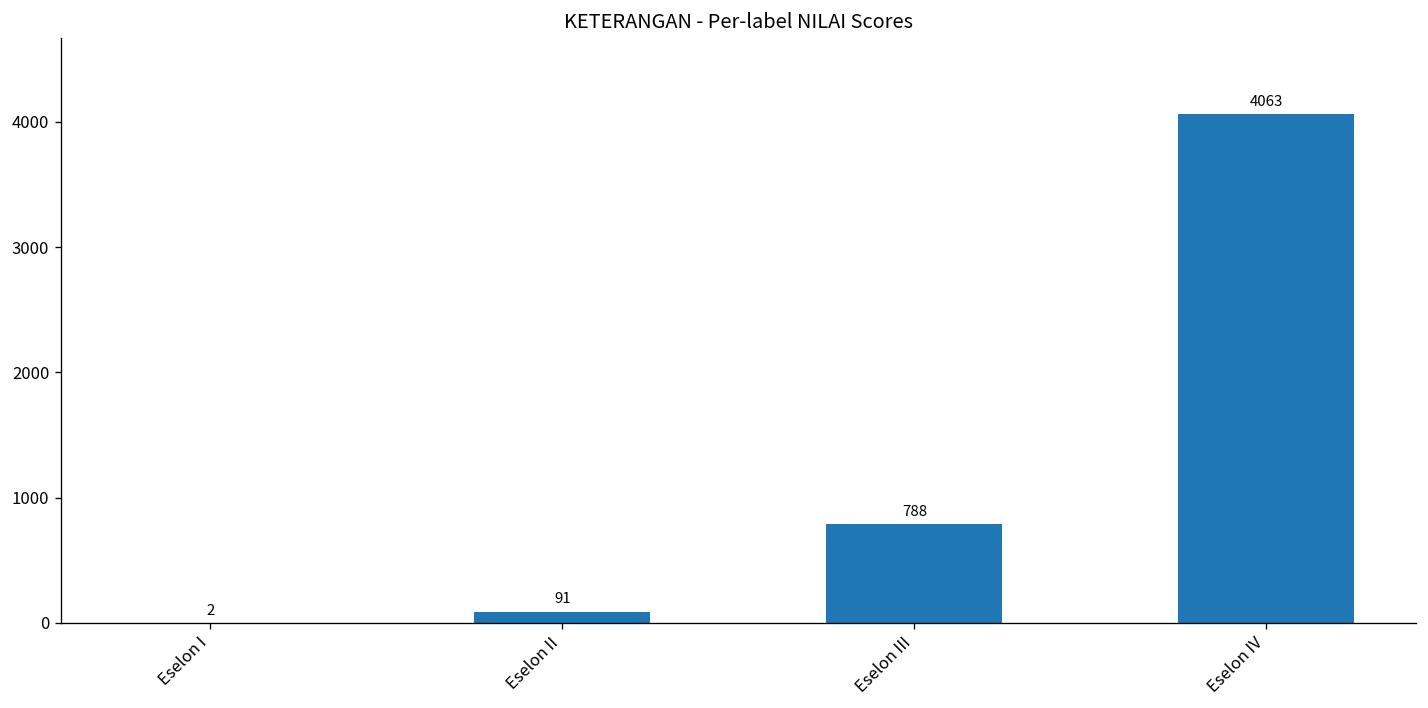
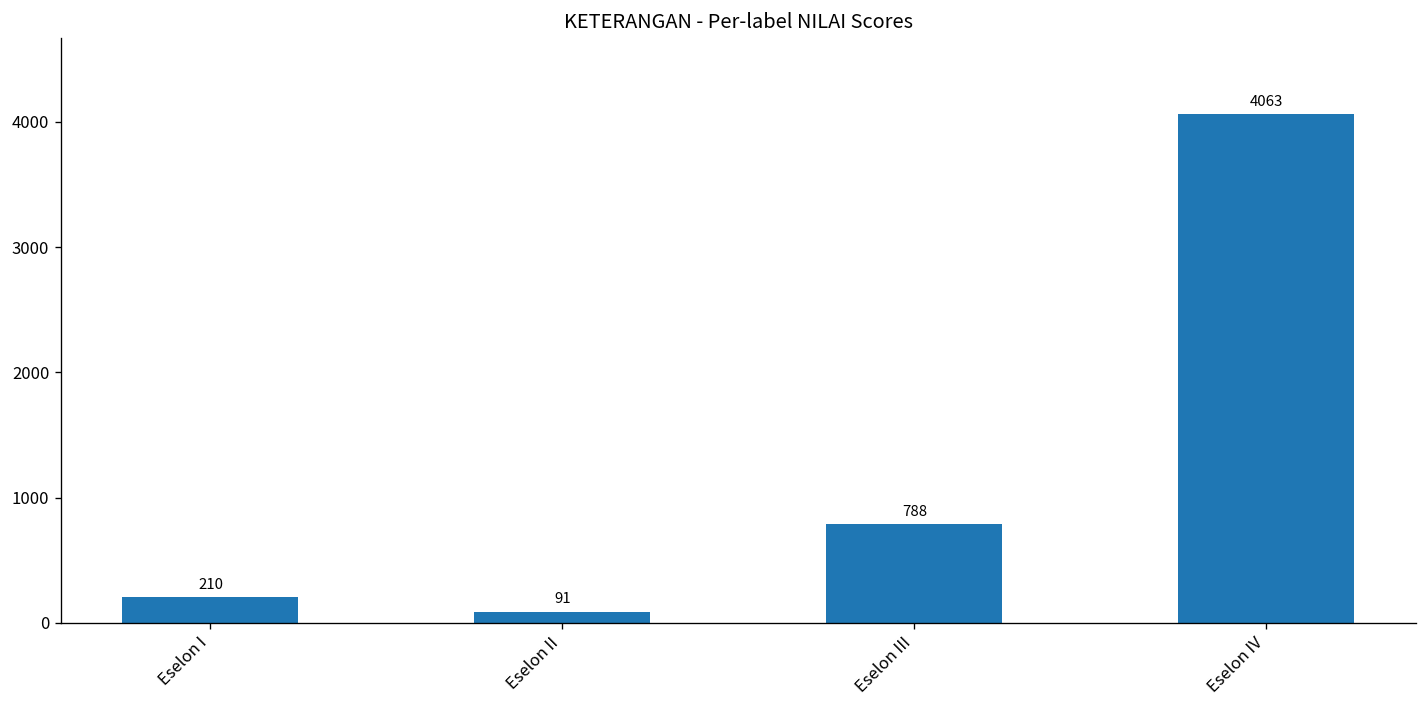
Eselon I: 2 -> 210
